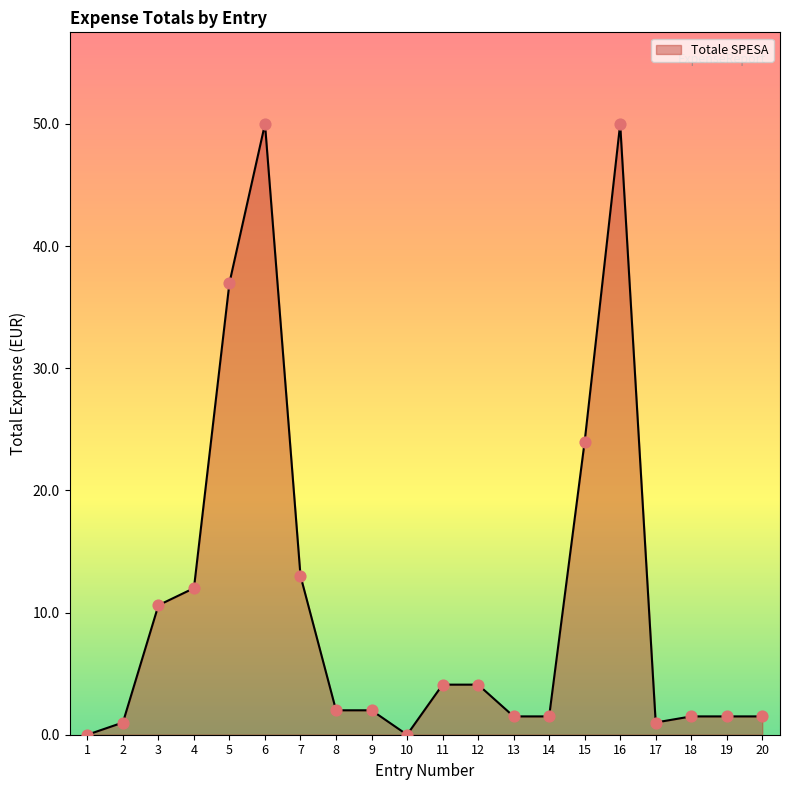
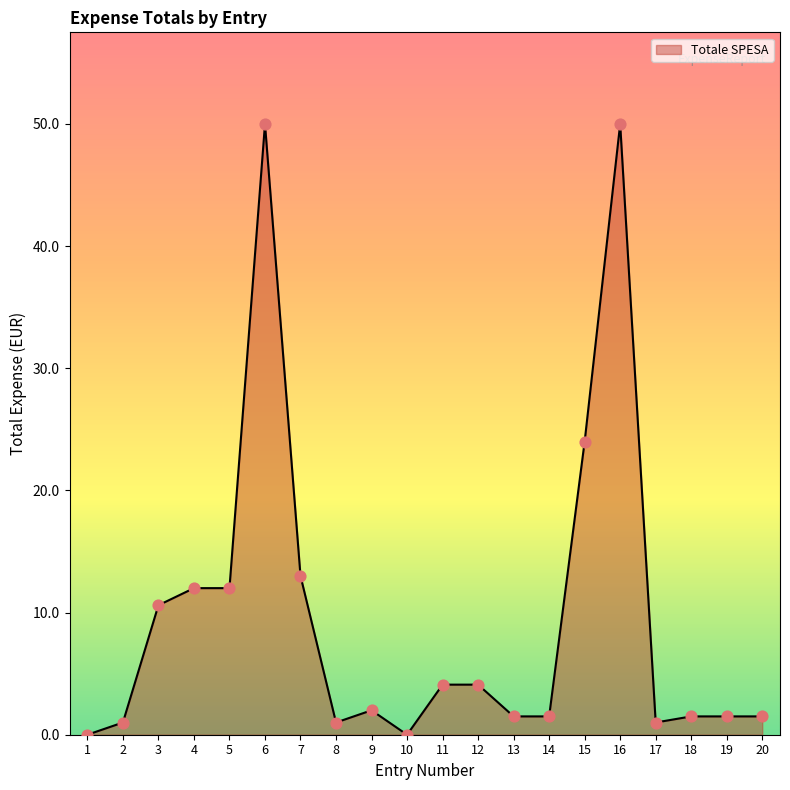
5: 37 -> 12
8: 2 -> 1
